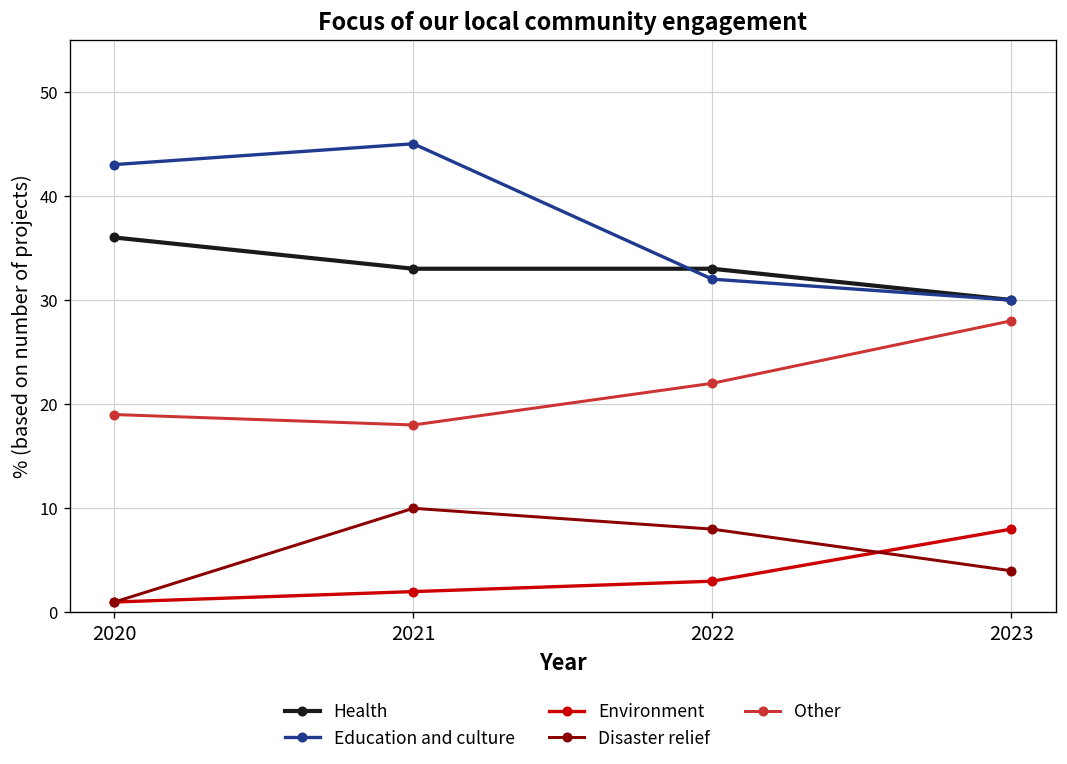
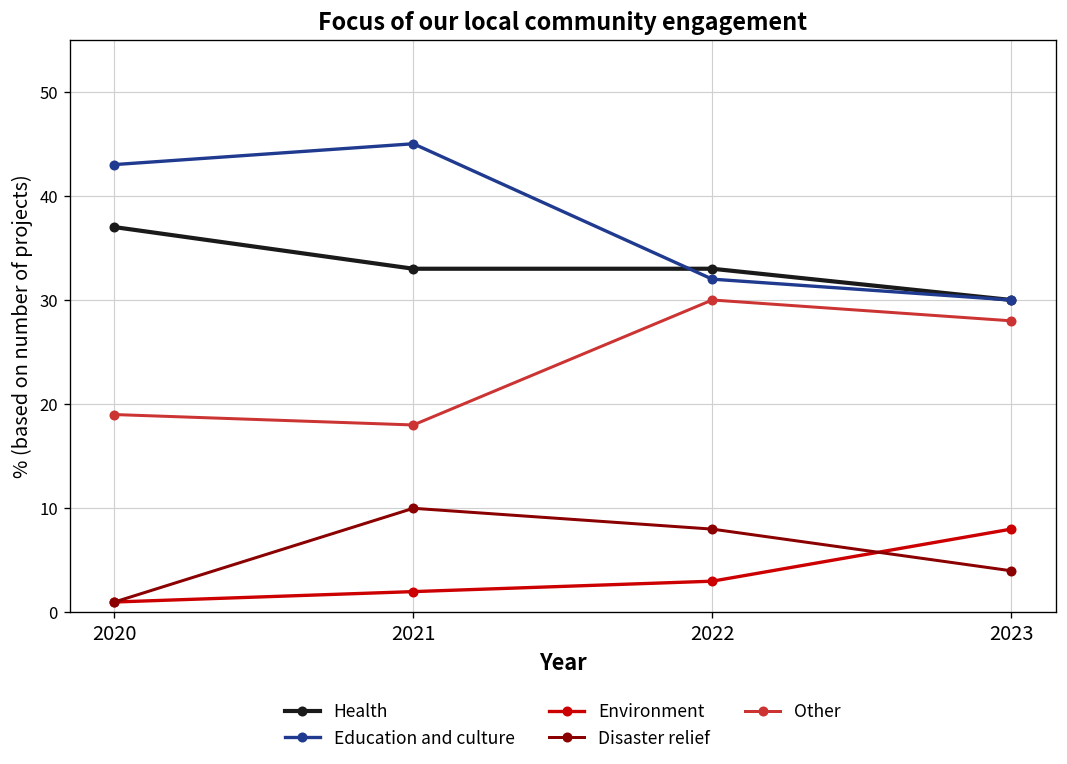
Health, 2020: 36 -> 37
Other, 2022: 22 -> 30
